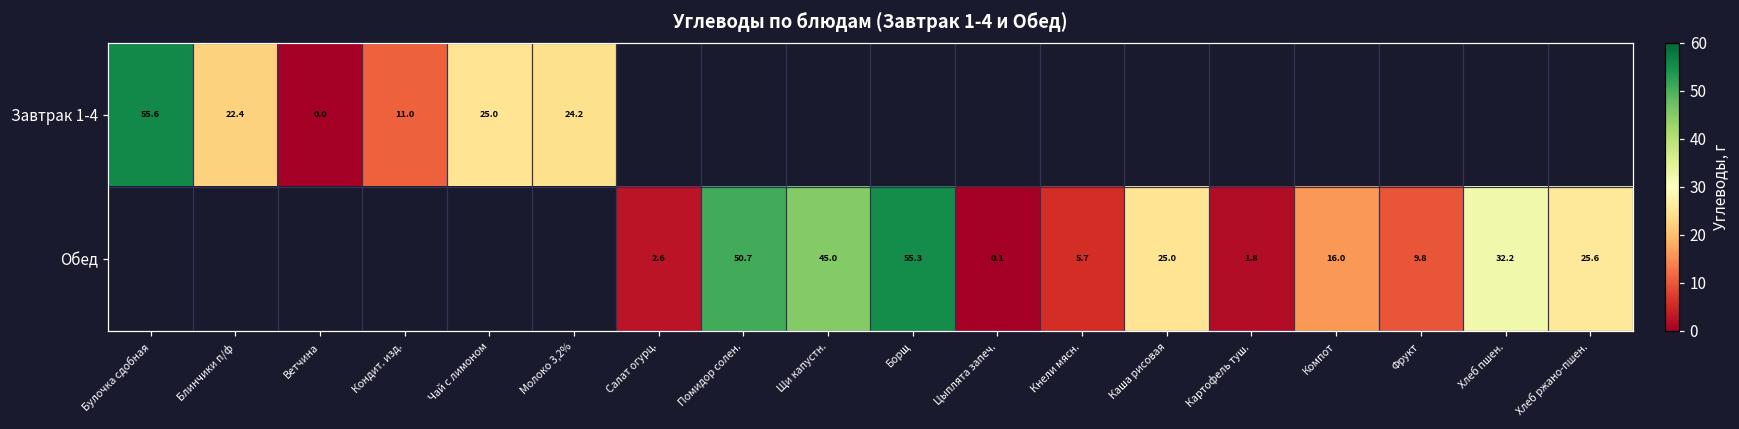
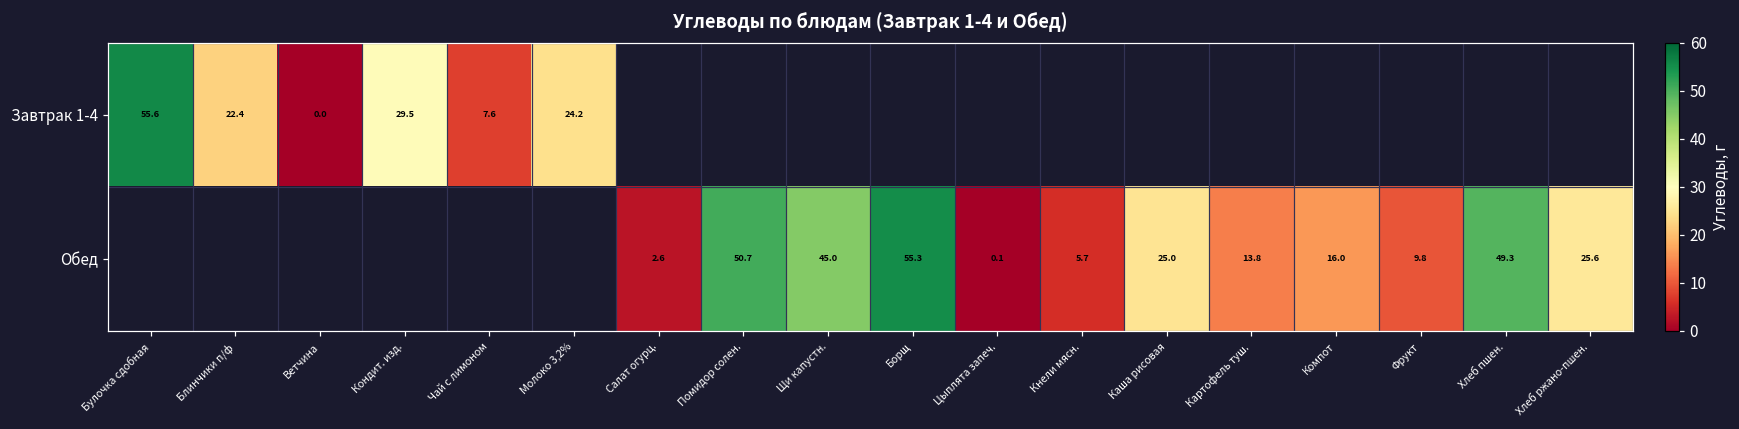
Завтрак 1-4, Кондит. изд.: 11.0 -> 29.5
Завтрак 1-4, Чай с лимоном: 25.0 -> 7.6
Обед, Картофель туш.: 1.8 -> 13.8
Обед, Хлеб пшен.: 32.2 -> 49.3
